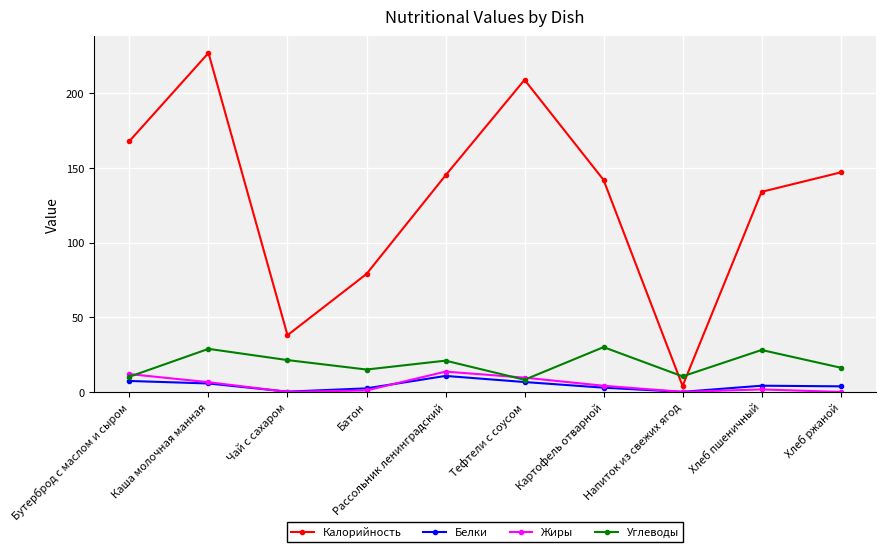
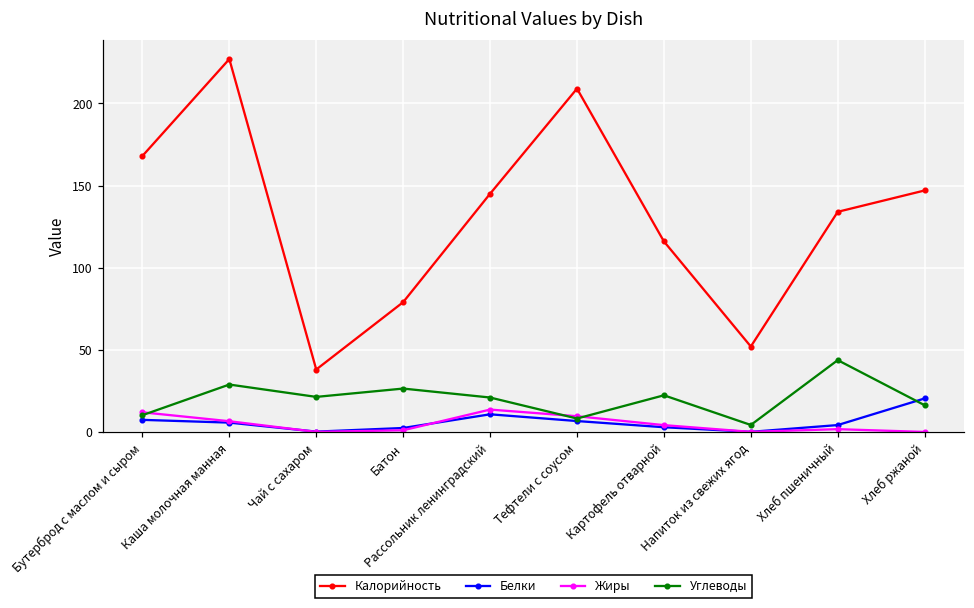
Углеводы, Батон: 15 -> 26
Калорийность, Картофель отварной: 142 -> 116
Углеводы, Картофель отварной: 30 -> 22
Калорийность, Напиток из свежих ягод: 4 -> 52
Углеводы, Напиток из свежих ягод: 10 -> 4
Углеводы, Хлеб пшеничный: 28 -> 44
Белки, Хлеб ржаной: 4 -> 20
